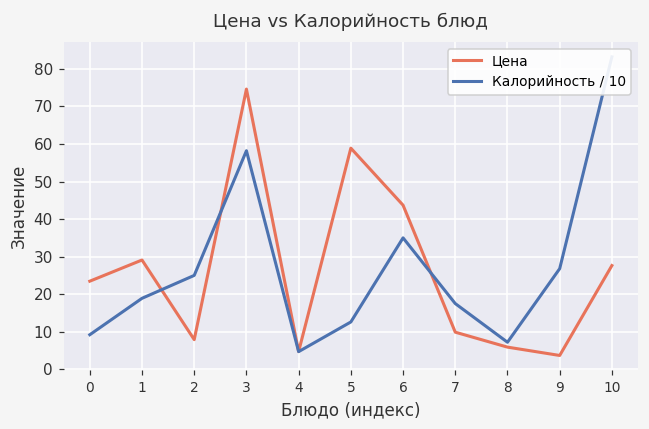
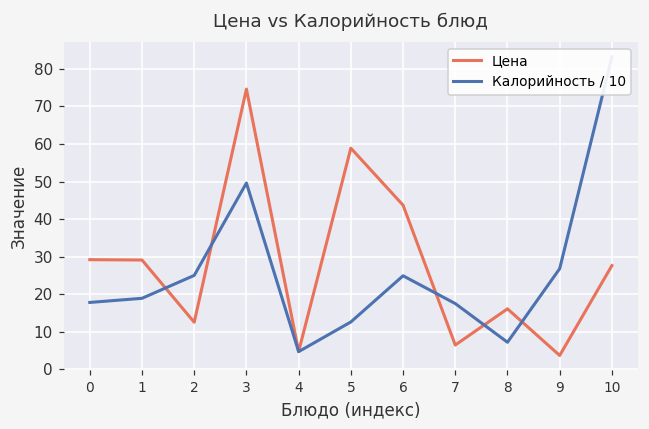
Цена, 0: 23 -> 29
Калорийность / 10, 0: 9 -> 18
Цена, 2: 8 -> 13
Калорийность / 10, 3: 58 -> 50
Калорийность / 10, 6: 35 -> 25
Цена, 7: 10 -> 6
Цена, 8: 6 -> 16
